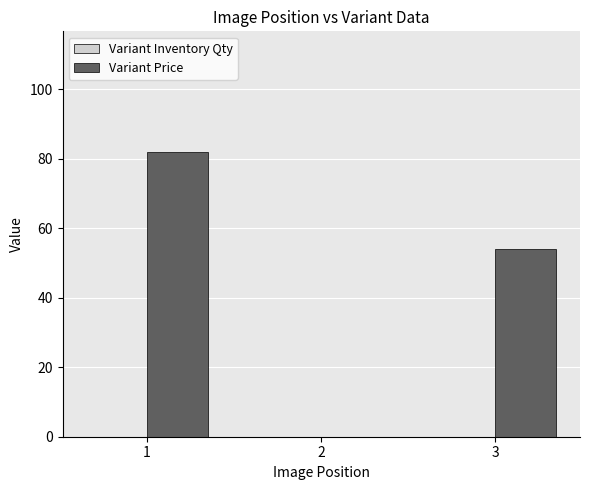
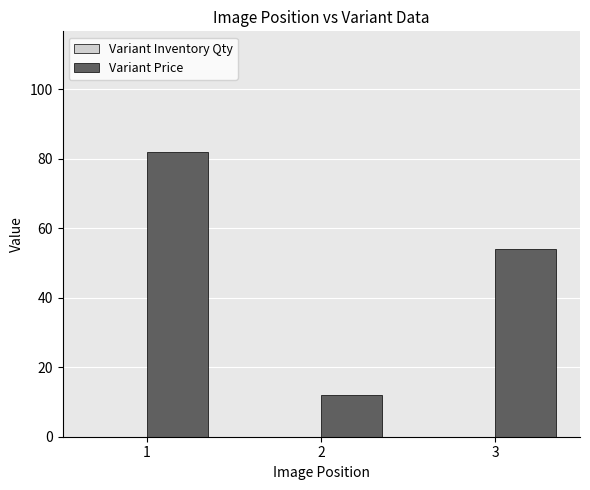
Variant Price, 2: 0 -> 12
